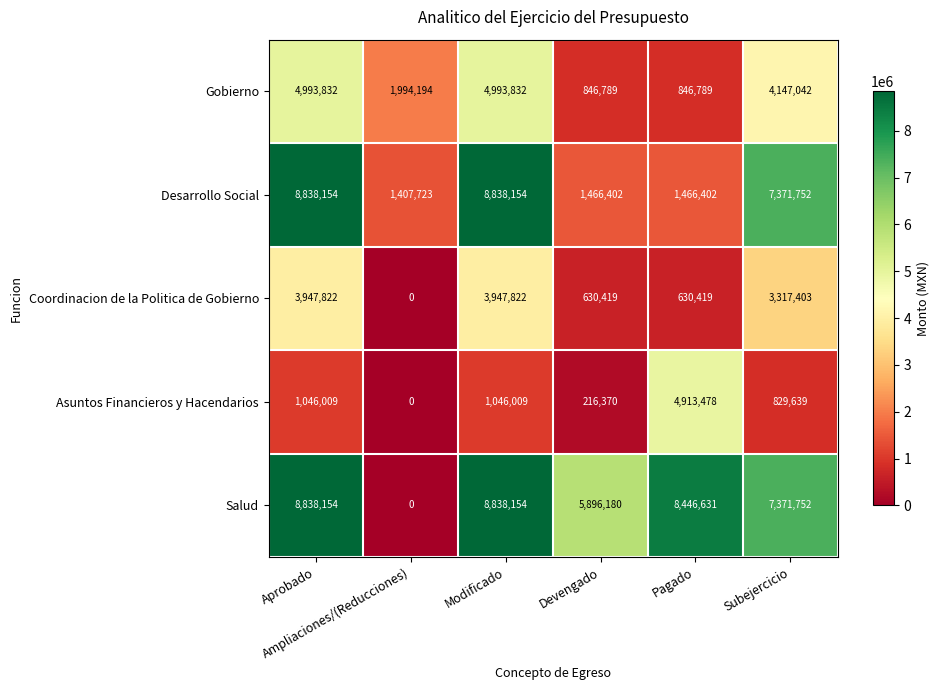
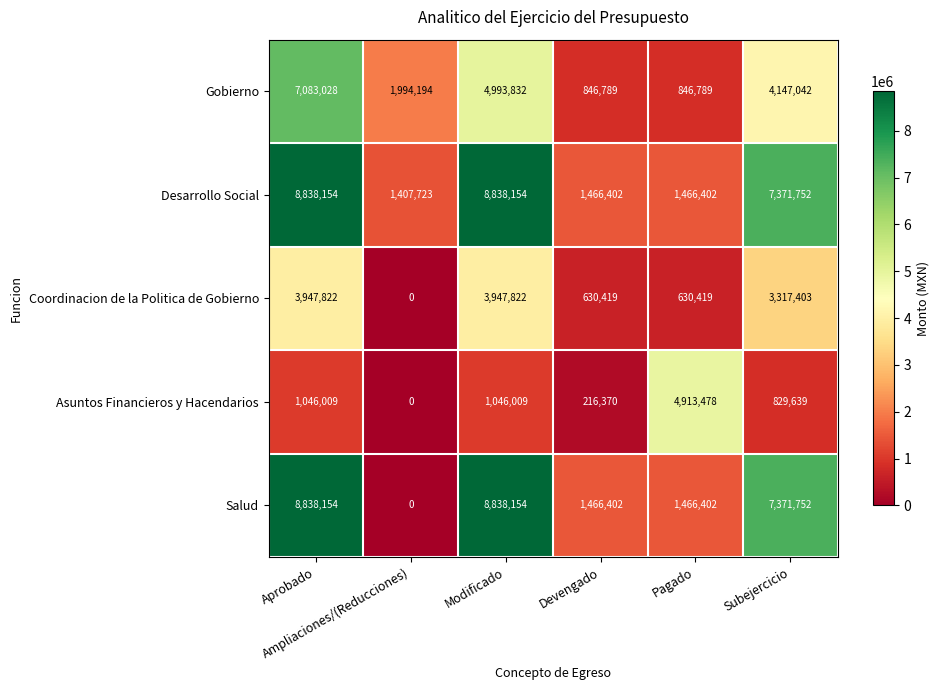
Gobierno, Aprobado: 4,993,832 -> 7,083,028
Salud, Devengado: 5,896,180 -> 1,466,402
Salud, Pagado: 8,446,631 -> 1,466,402
